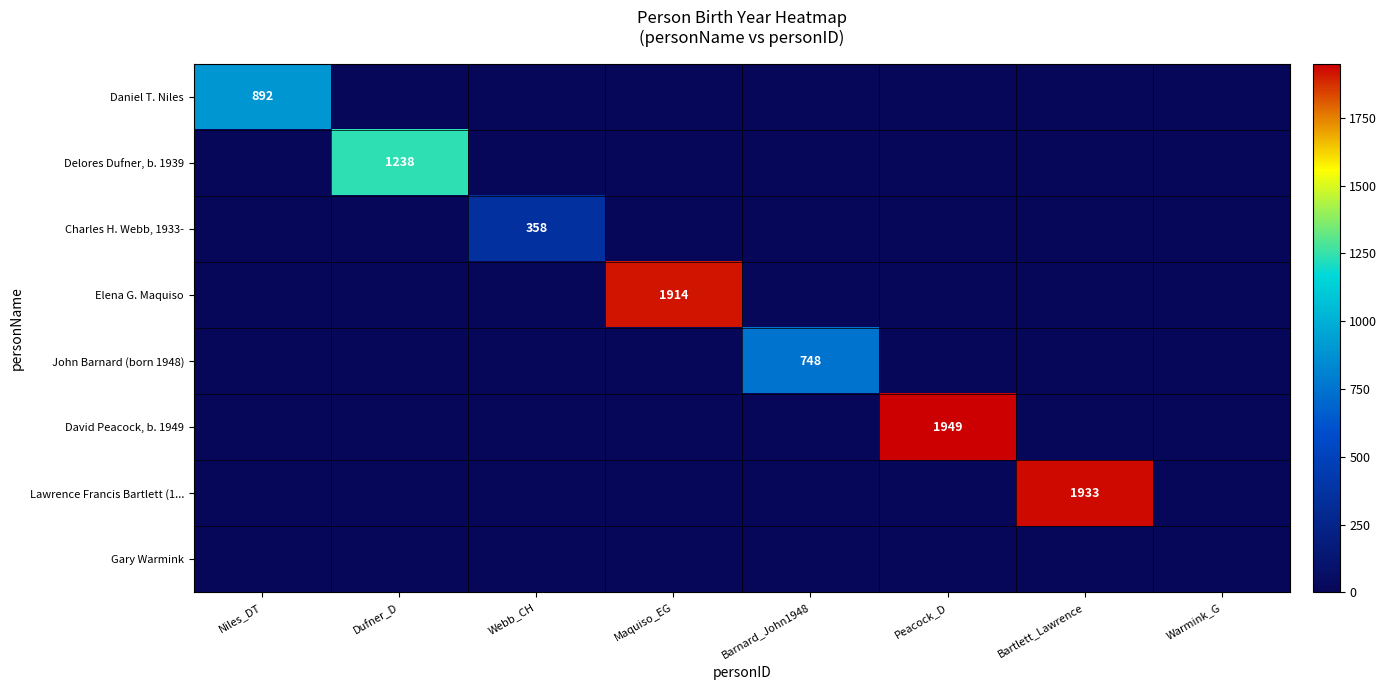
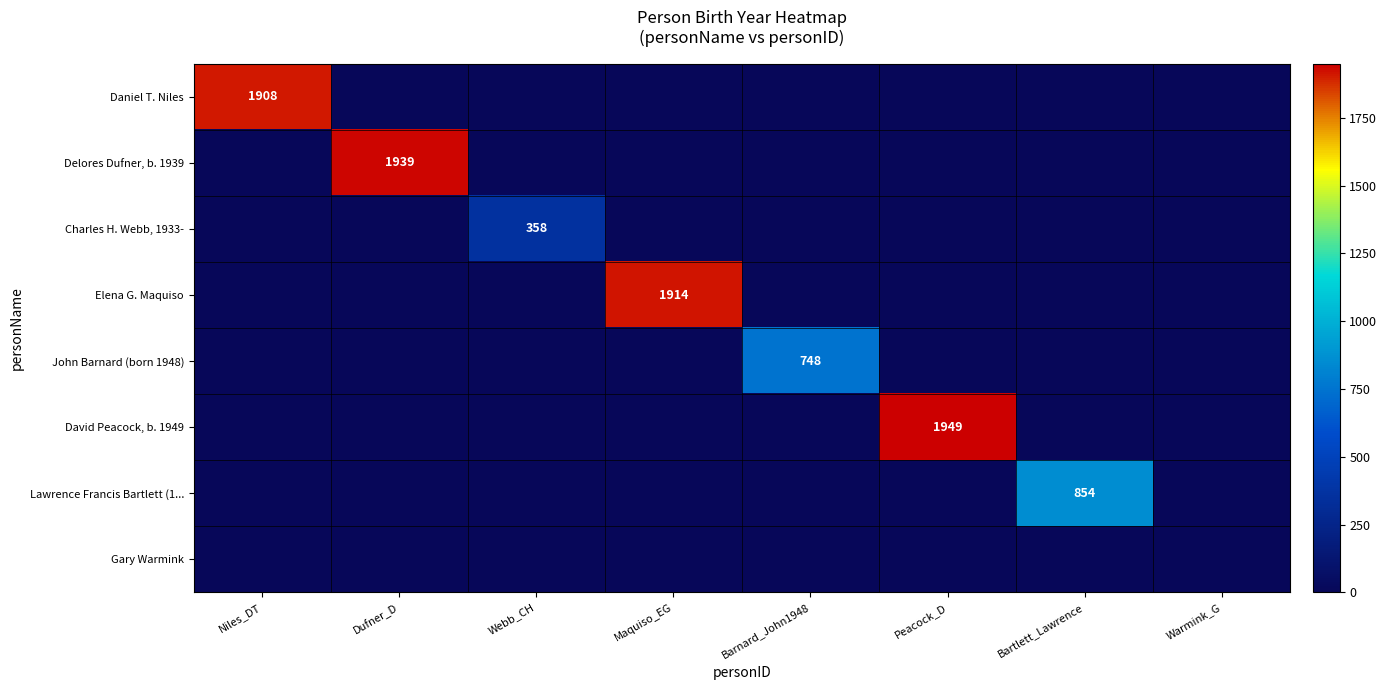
Daniel T. Niles, Niles_DT: 892 -> 1908
Delores Dufner, b. 1939, Dufner_D: 1238 -> 1939
Lawrence Francis Bartlett (1..., Bartlett_Lawrence: 1933 -> 854
